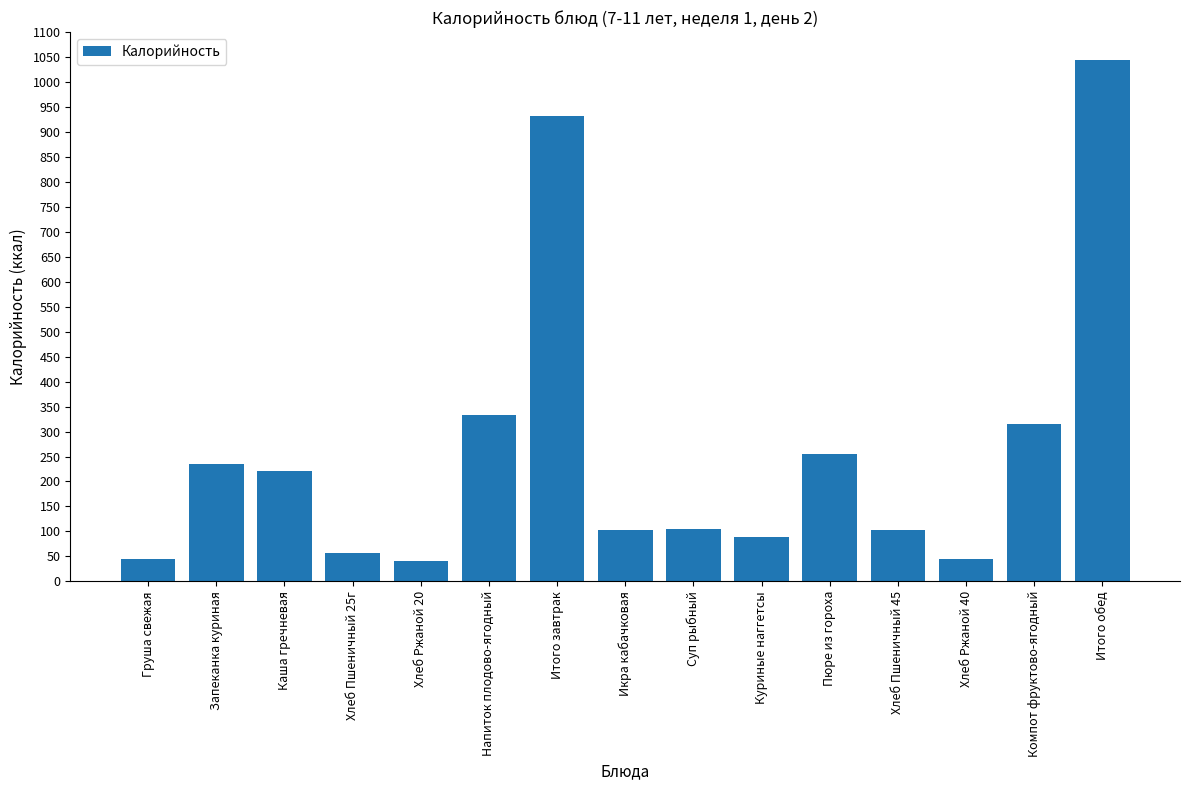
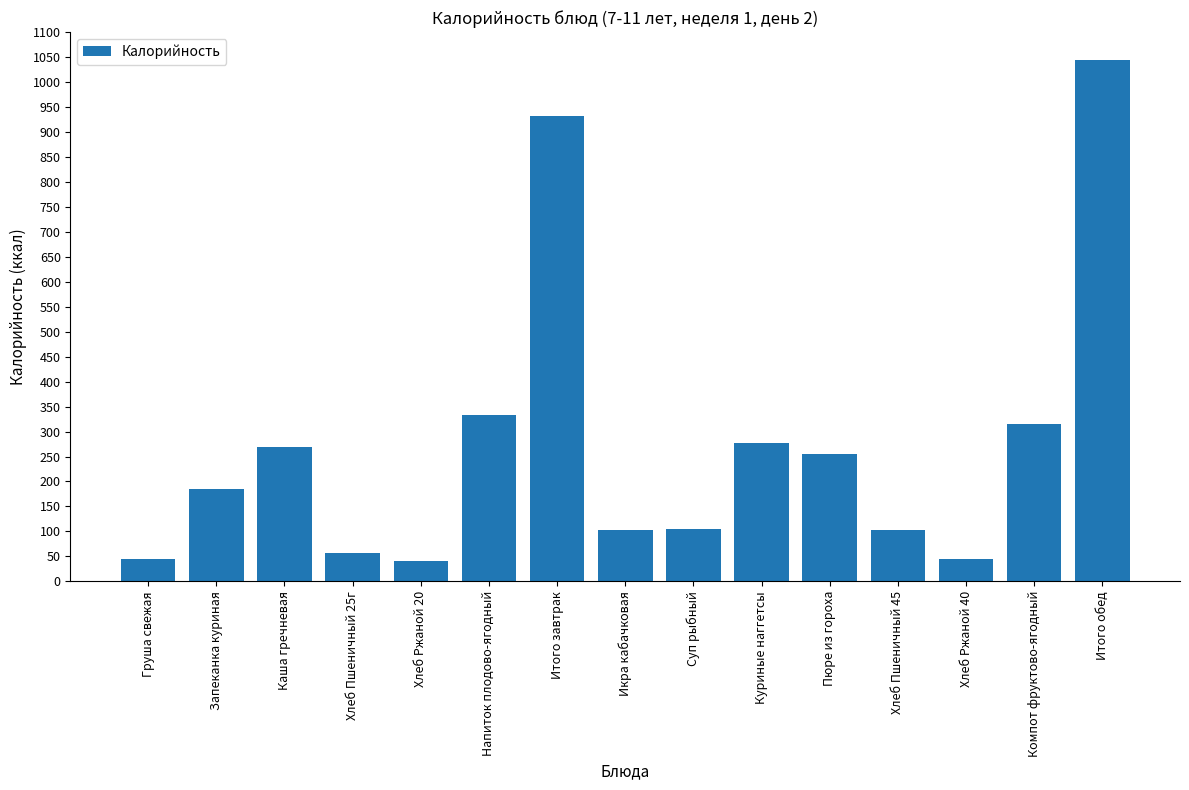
Запеканка куриная: 230 -> 190
Каша гречневая: 220 -> 270
Куриные наггетсы: 90 -> 280
